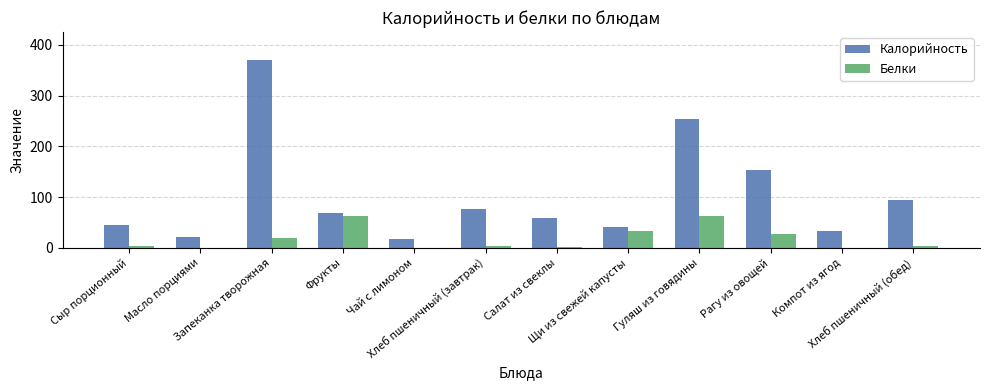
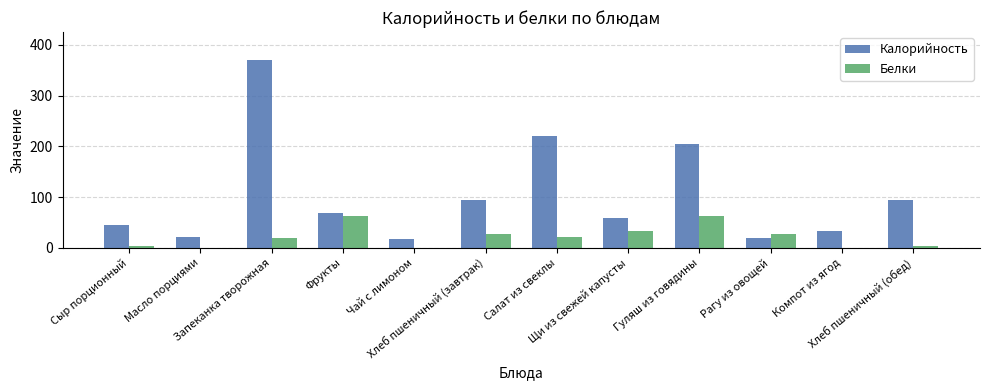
Калорийность, Хлеб пшеничный (завтрак): 80 -> 90
Белки, Хлеб пшеничный (завтрак): 0 -> 30
Калорийность, Салат из свеклы: 60 -> 220
Белки, Салат из свеклы: 0 -> 20
Калорийность, Щи из свежей капусты: 40 -> 60
Калорийность, Гуляш из говядины: 250 -> 200
Калорийность, Рагу из овощей: 150 -> 20
